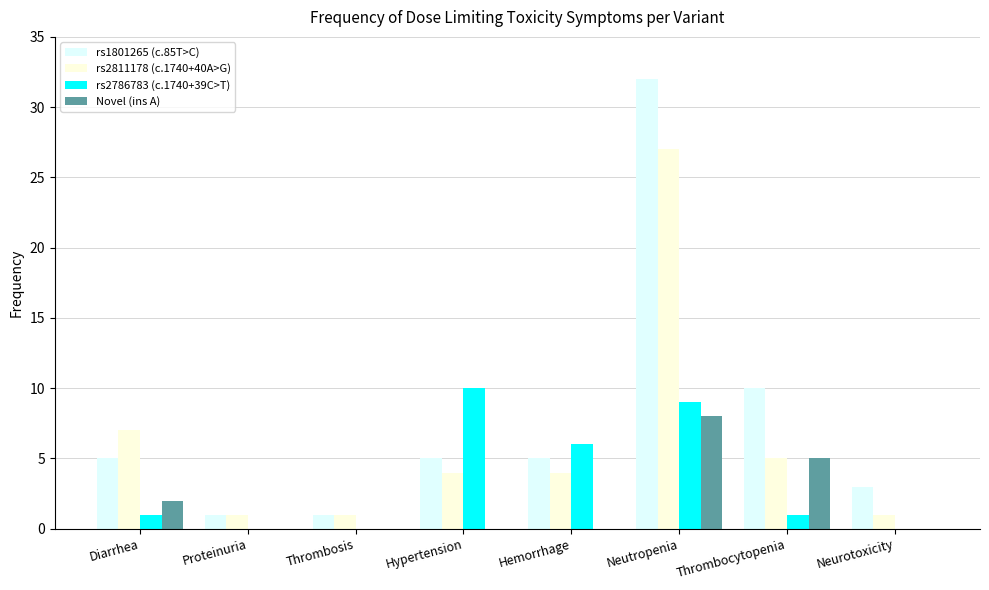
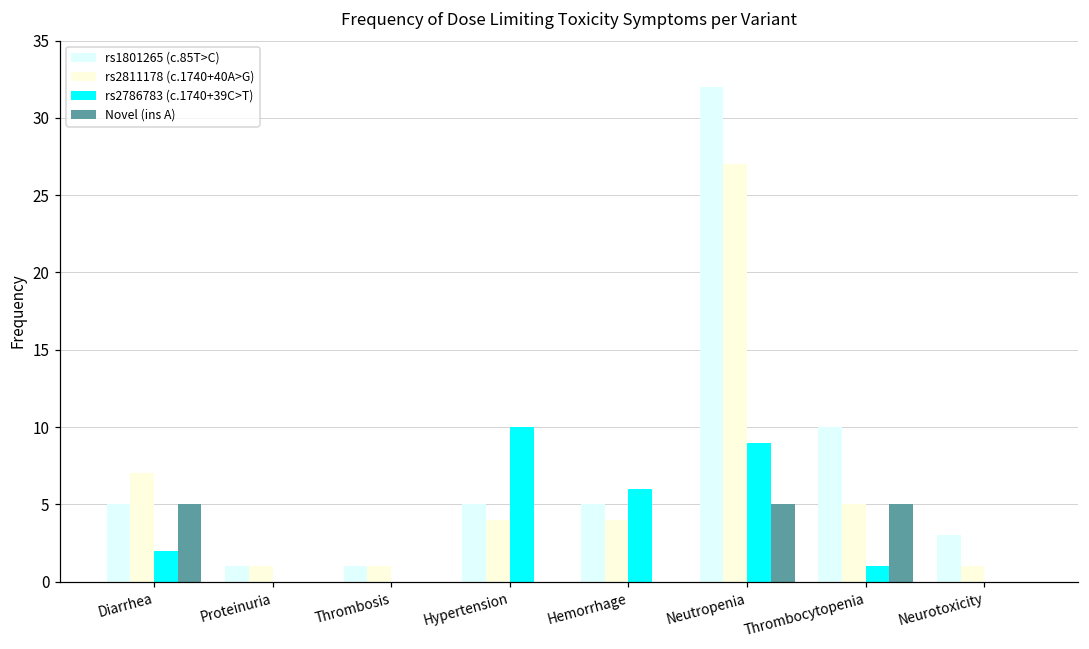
rs2786783 (c.1740+39C>T), Diarrhea: 1 -> 2
Novel (ins A), Diarrhea: 2 -> 5
Novel (ins A), Neutropenia: 8 -> 5
